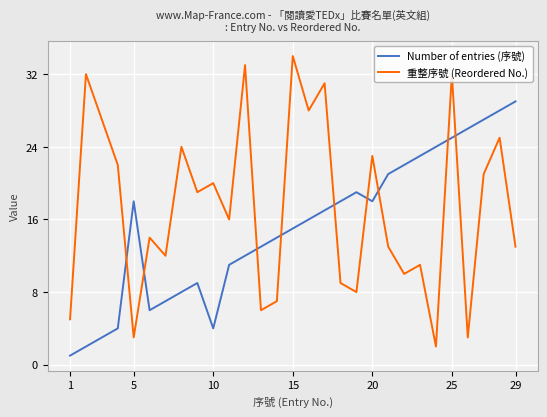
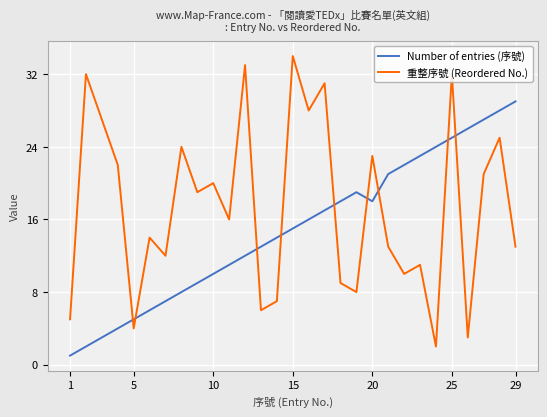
Number of entries (序號), 5: 18 -> 5
重整序號 (Reordered No.), 5: 3 -> 4
Number of entries (序號), 10: 4 -> 10
